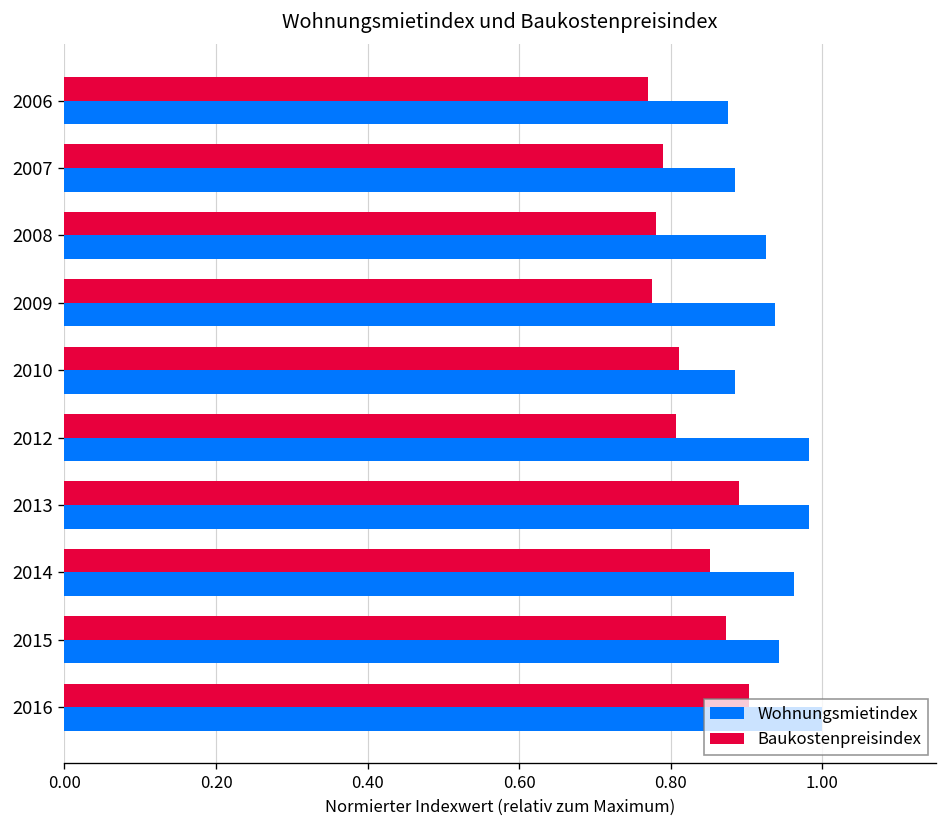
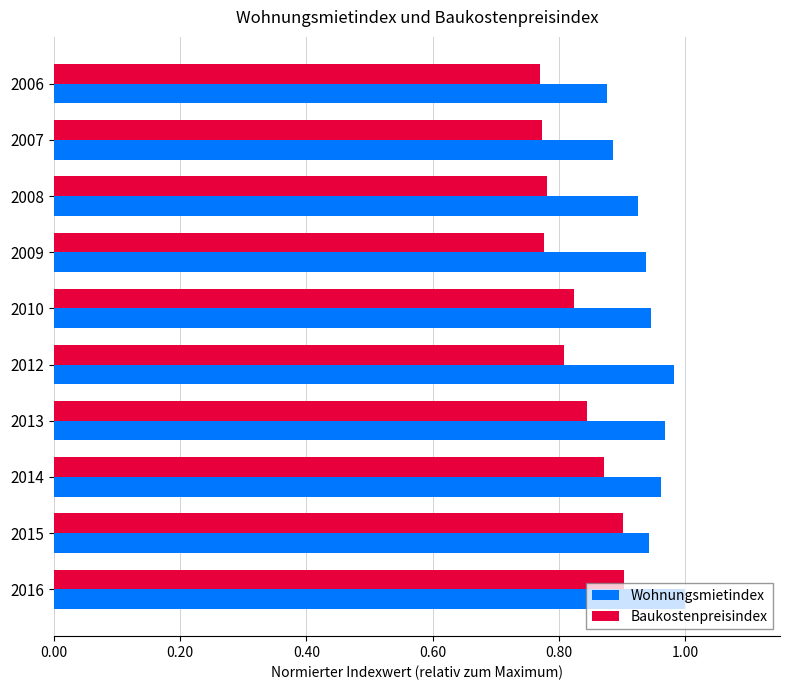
Baukostenpreisindex, 2007: 0.79 -> 0.77
Baukostenpreisindex, 2010: 0.81 -> 0.82
Wohnungsmietindex, 2010: 0.89 -> 0.95
Baukostenpreisindex, 2013: 0.89 -> 0.84
Wohnungsmietindex, 2013: 0.98 -> 0.97
Baukostenpreisindex, 2014: 0.85 -> 0.87
Baukostenpreisindex, 2015: 0.87 -> 0.90
